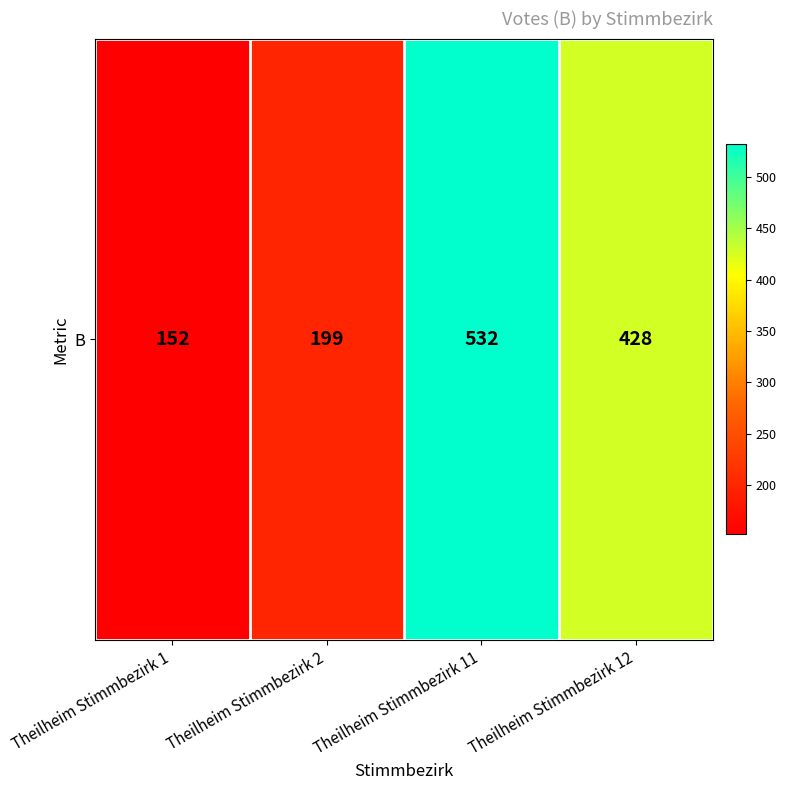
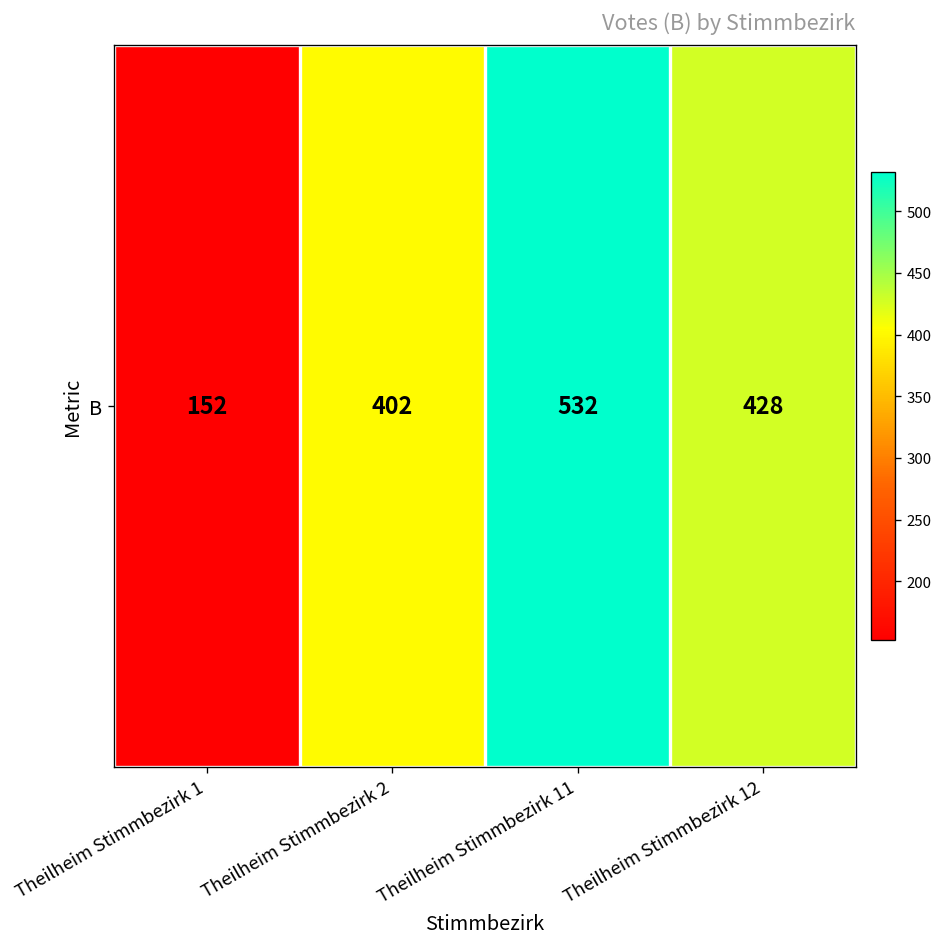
B, Theilheim Stimmbezirk 2: 199 -> 402
